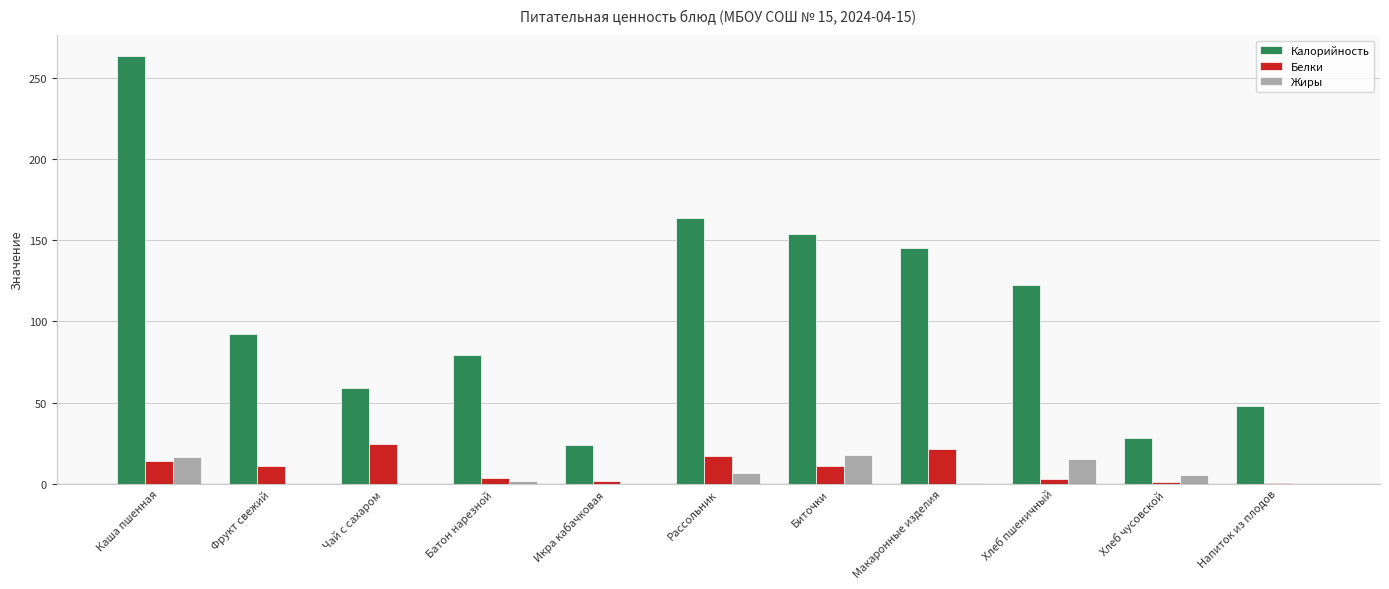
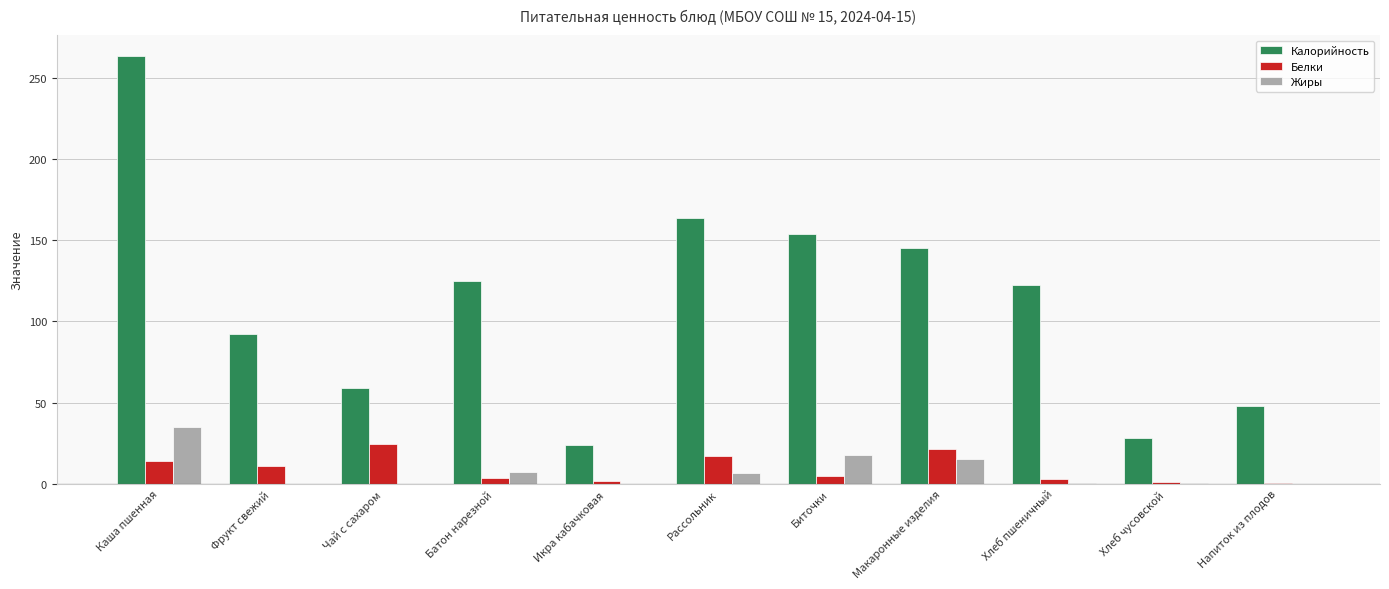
Жиры, Каша пшенная: 17 -> 35
Калорийность, Батон нарезной: 79 -> 125
Жиры, Батон нарезной: 2 -> 7
Белки, Биточки: 11 -> 5
Жиры, Макаронные изделия: 1 -> 15
Жиры, Хлеб пшеничный: 15 -> 0
Жиры, Хлеб чусовской: 5 -> 0
